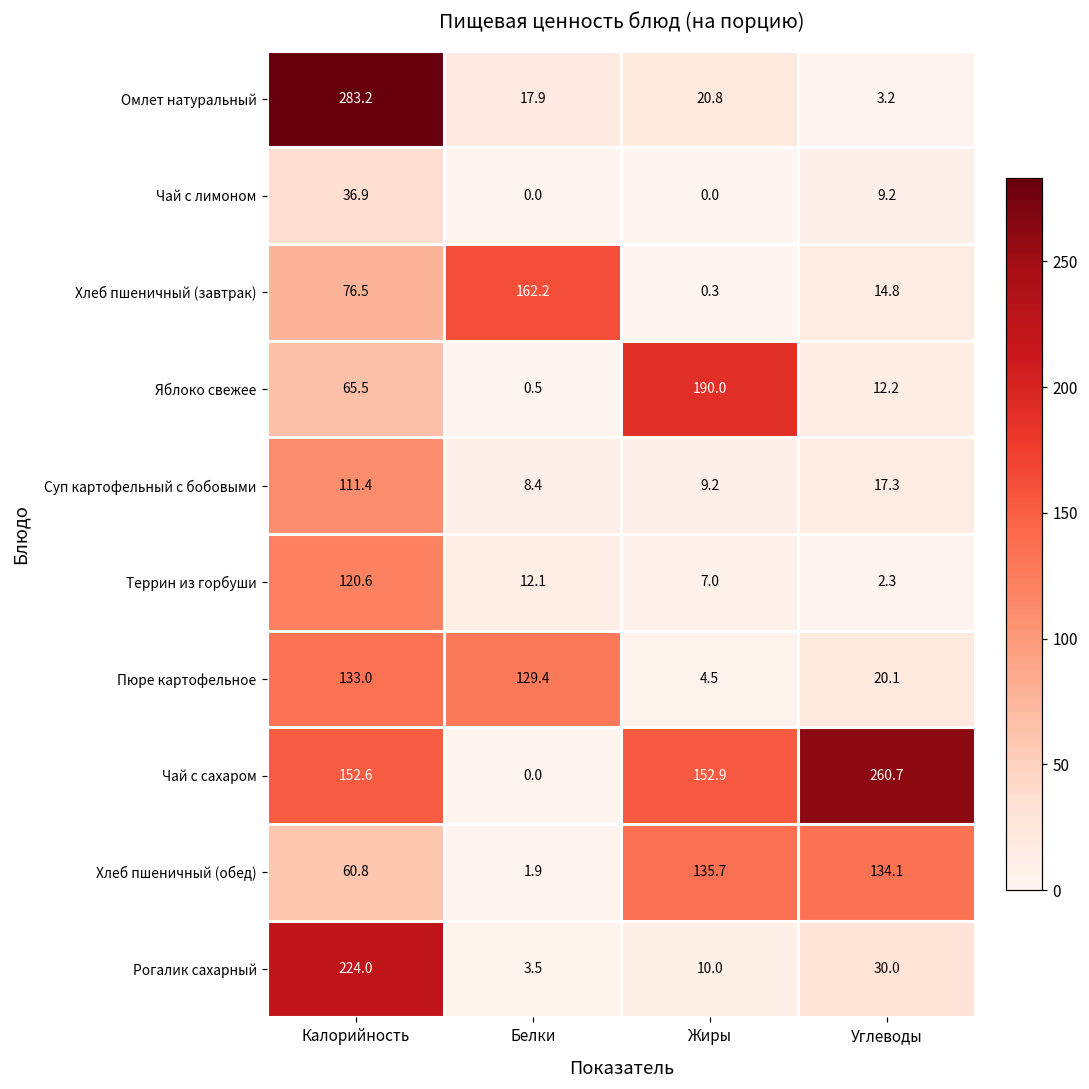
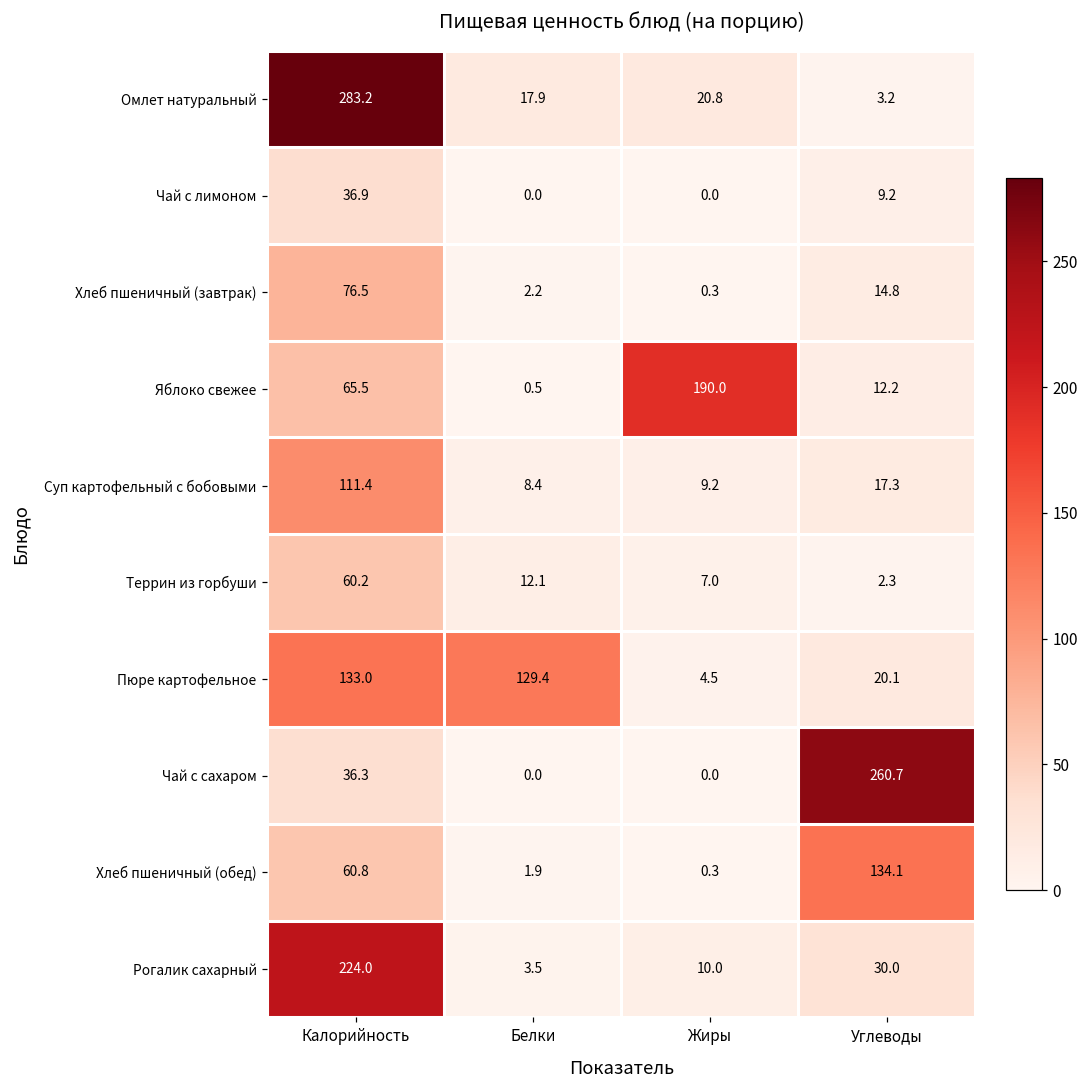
Хлеб пшеничный (завтрак), Белки: 162.2 -> 2.2
Террин из горбуши, Калорийность: 120.6 -> 60.2
Чай с сахаром, Калорийность: 152.6 -> 36.3
Чай с сахаром, Жиры: 152.9 -> 0.0
Хлеб пшеничный (обед), Жиры: 135.7 -> 0.3
